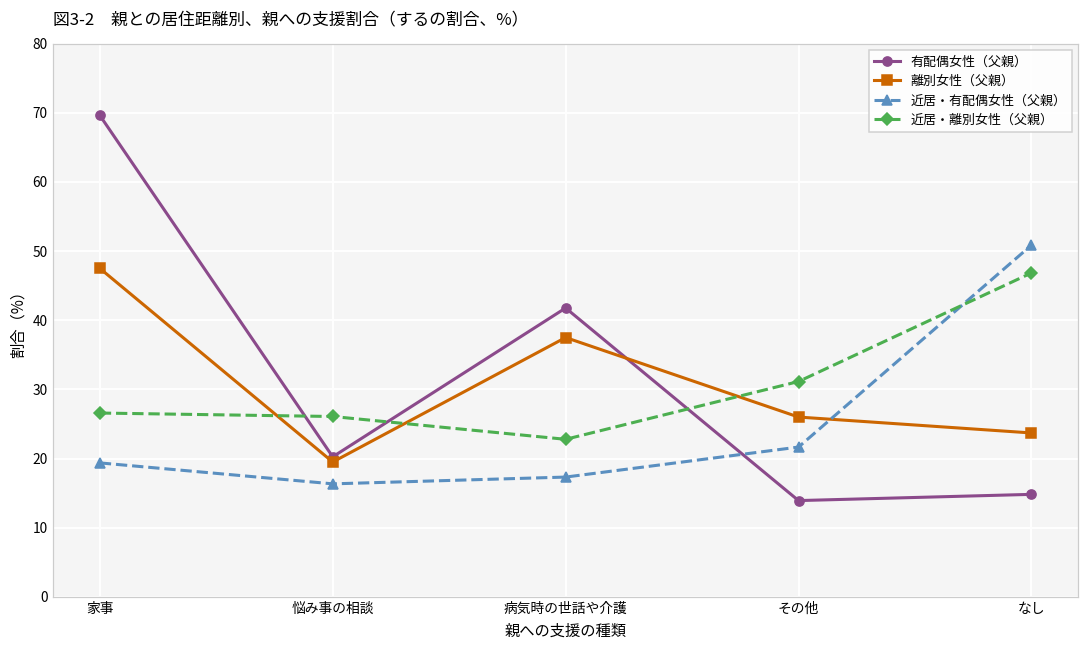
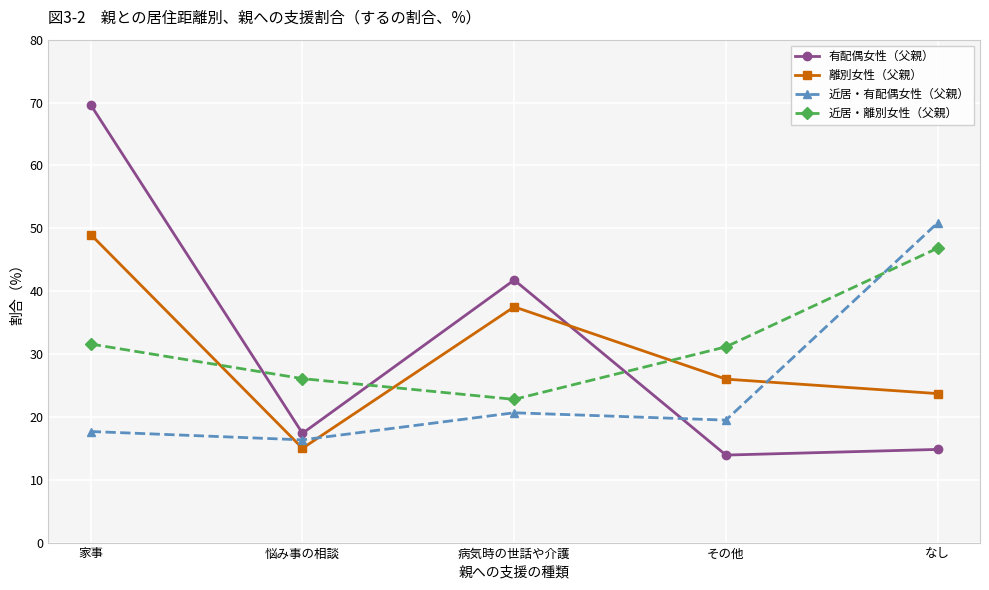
離別女性（父親）, 家事: 48 -> 49
近居・有配偶女性（父親）, 家事: 19 -> 18
近居・離別女性（父親）, 家事: 27 -> 32
有配偶女性（父親）, 悩み事の相談: 20 -> 17
離別女性（父親）, 悩み事の相談: 20 -> 15
近居・有配偶女性（父親）, 病気時の世話や介護: 17 -> 21
近居・有配偶女性（父親）, その他: 22 -> 19
